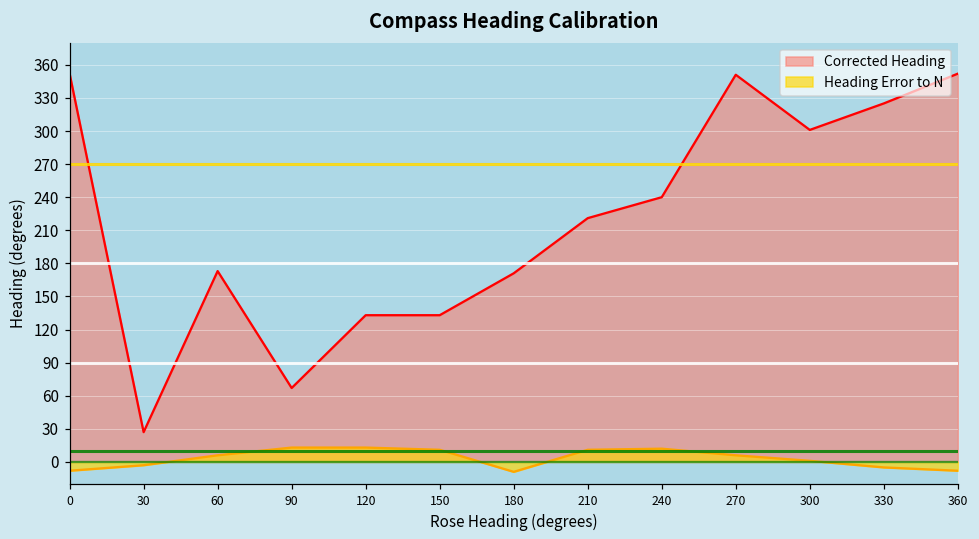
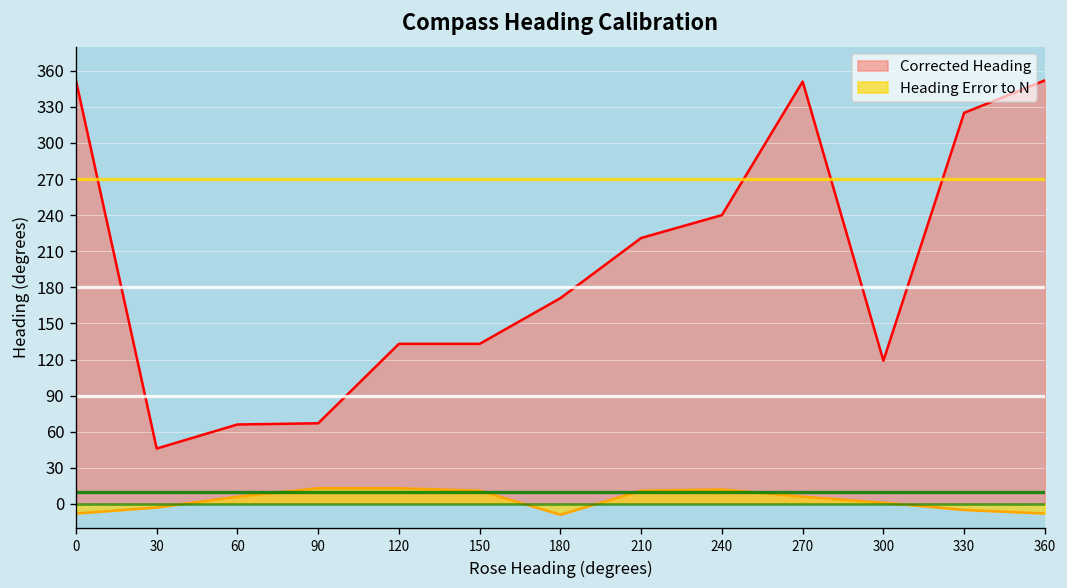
Corrected Heading, 30: 27 -> 46
Corrected Heading, 60: 173 -> 66
Corrected Heading, 300: 301 -> 119
